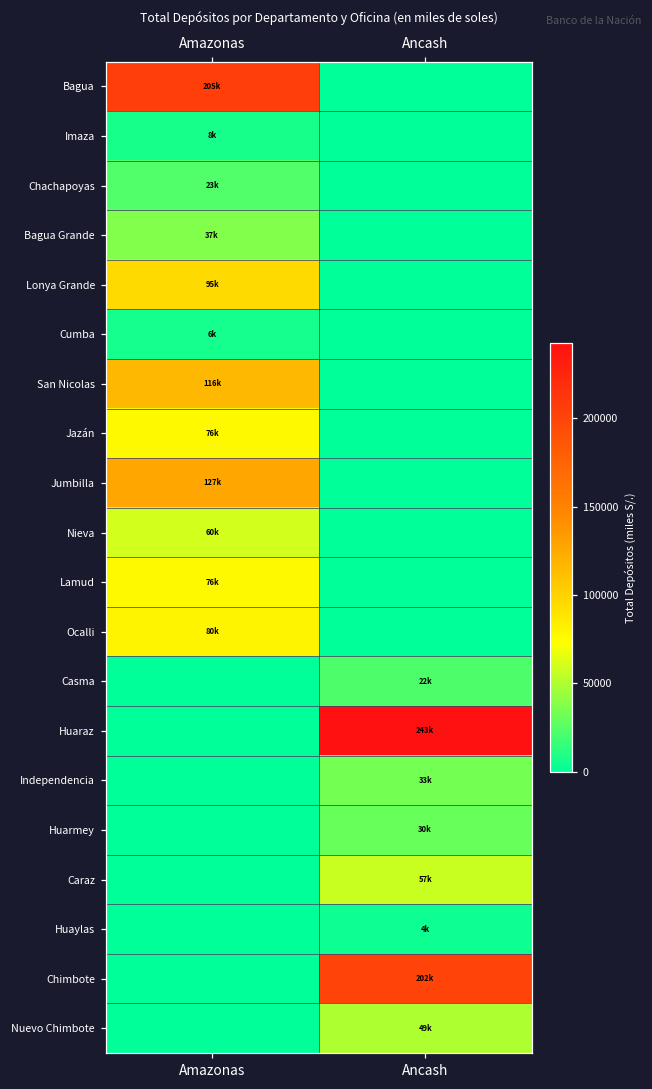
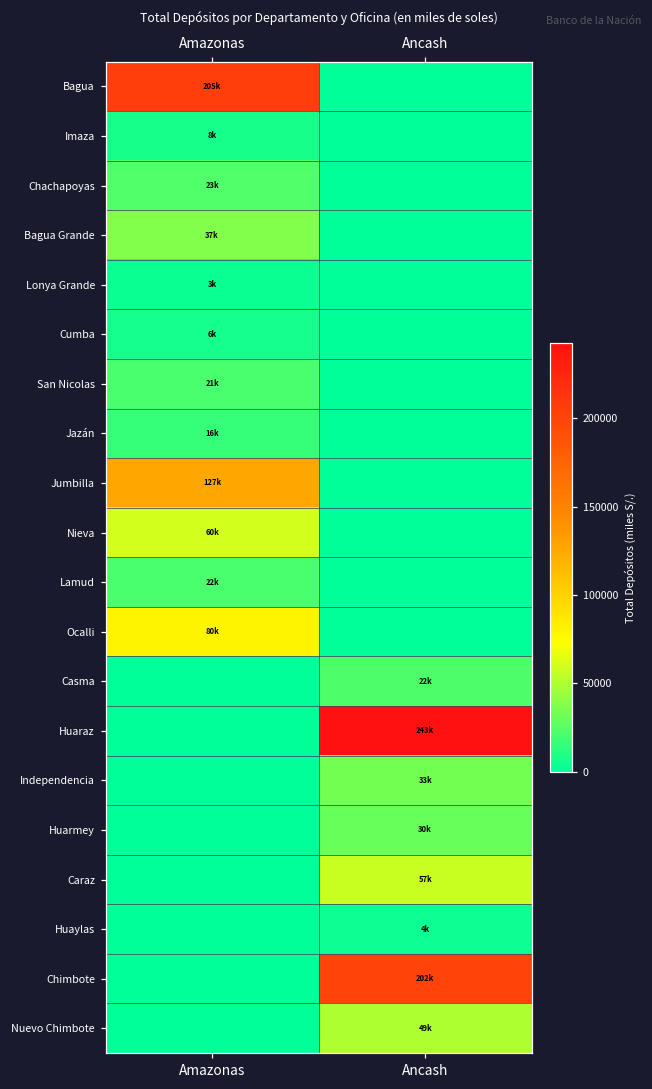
Lonya Grande, Amazonas: 95k -> 3k
San Nicolas, Amazonas: 116k -> 21k
Jazán, Amazonas: 76k -> 16k
Lamud, Amazonas: 76k -> 22k
